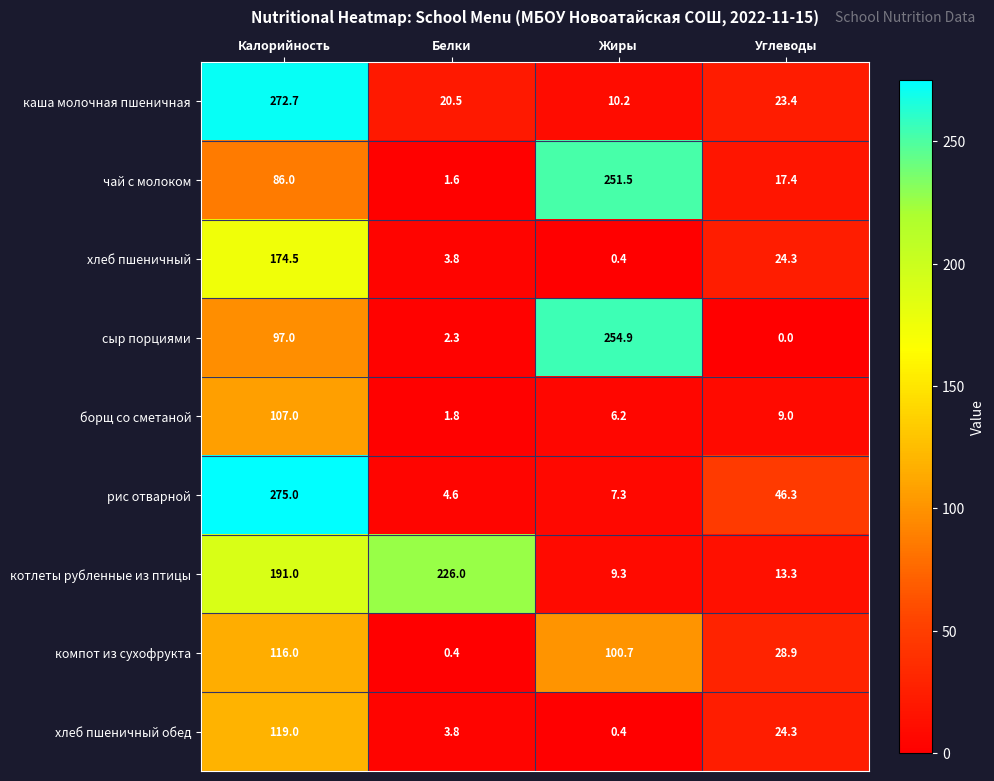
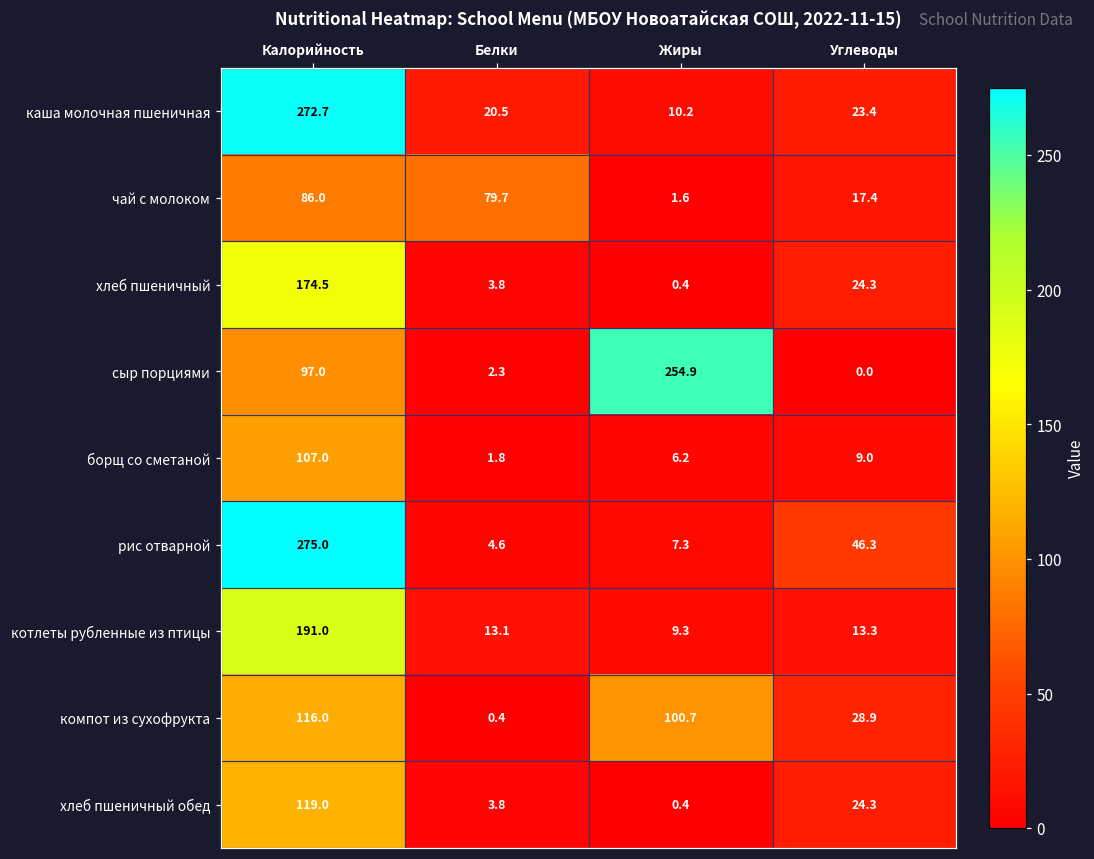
чай с молоком, Белки: 1.6 -> 79.7
чай с молоком, Жиры: 251.5 -> 1.6
котлеты рубленные из птицы, Белки: 226.0 -> 13.1
